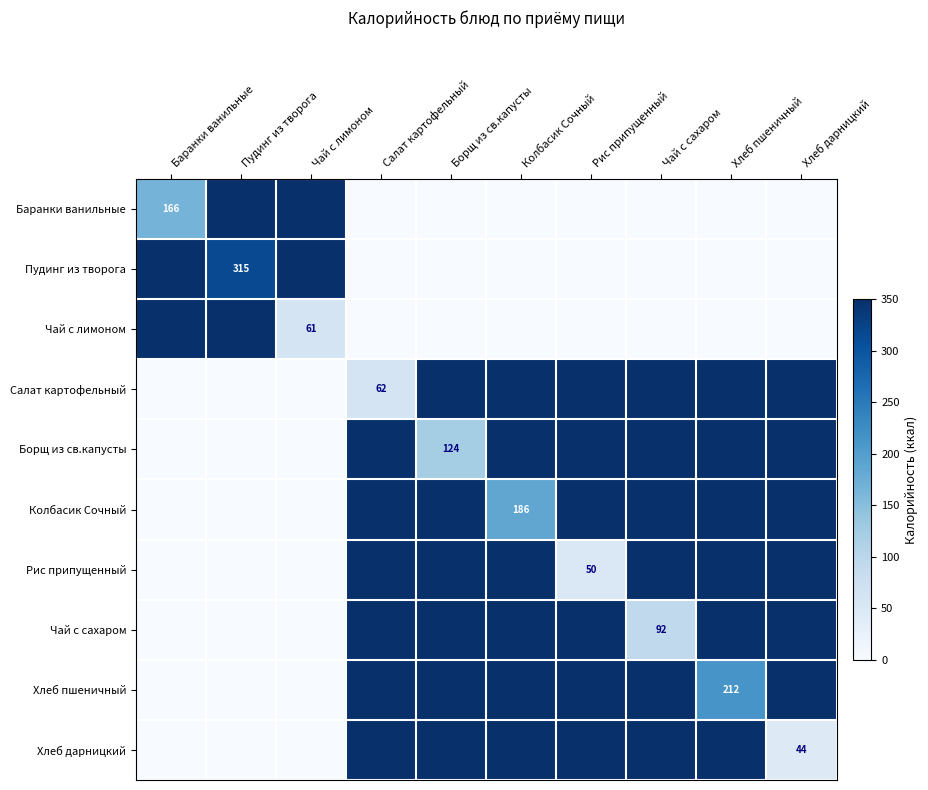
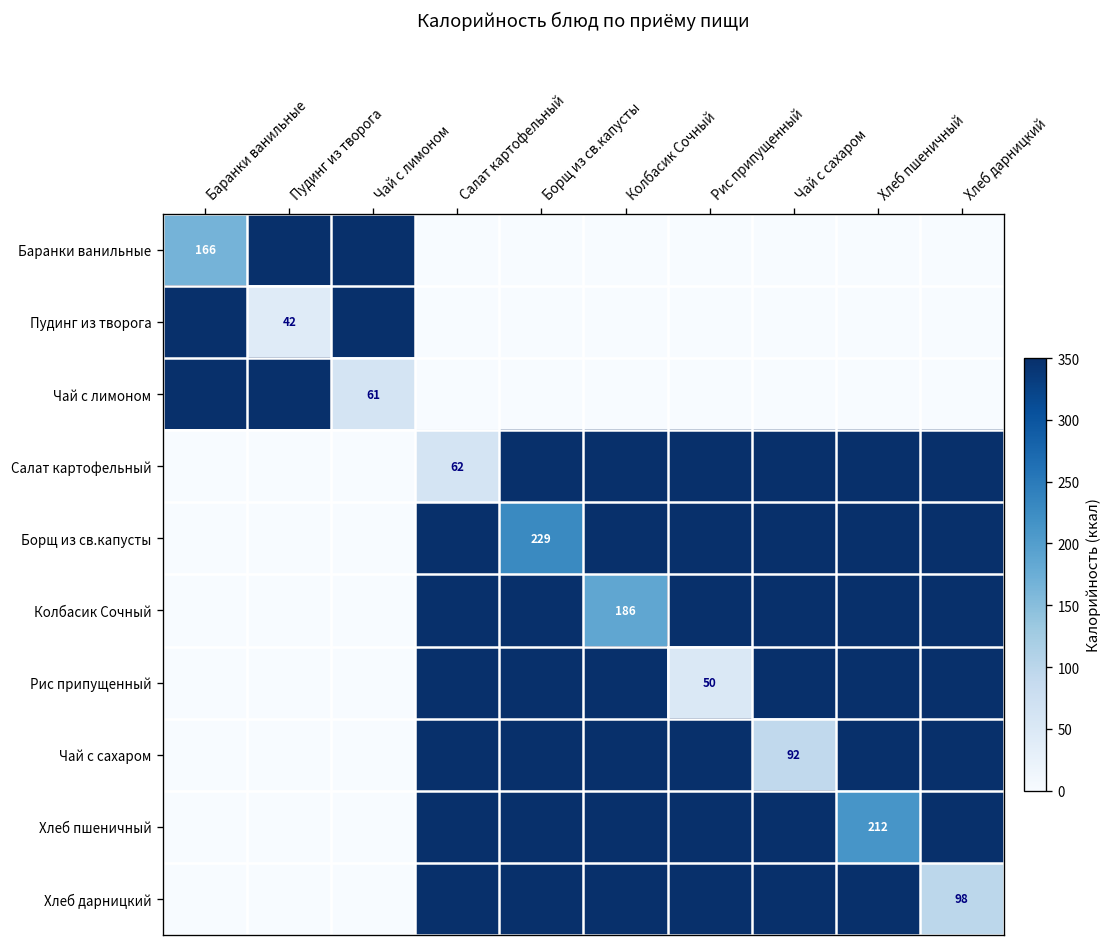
Пудинг из творога, Пудинг из творога: 315 -> 42
Борщ из св.капусты, Борщ из св.капусты: 124 -> 229
Хлеб дарницкий, Хлеб дарницкий: 44 -> 98
